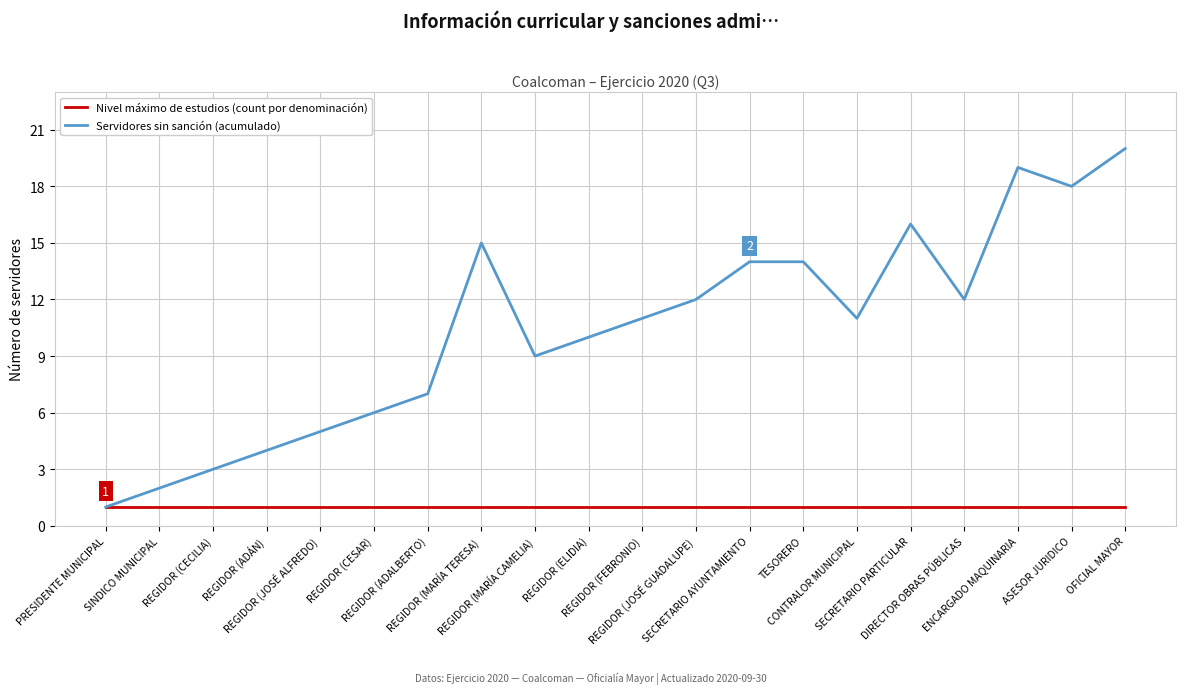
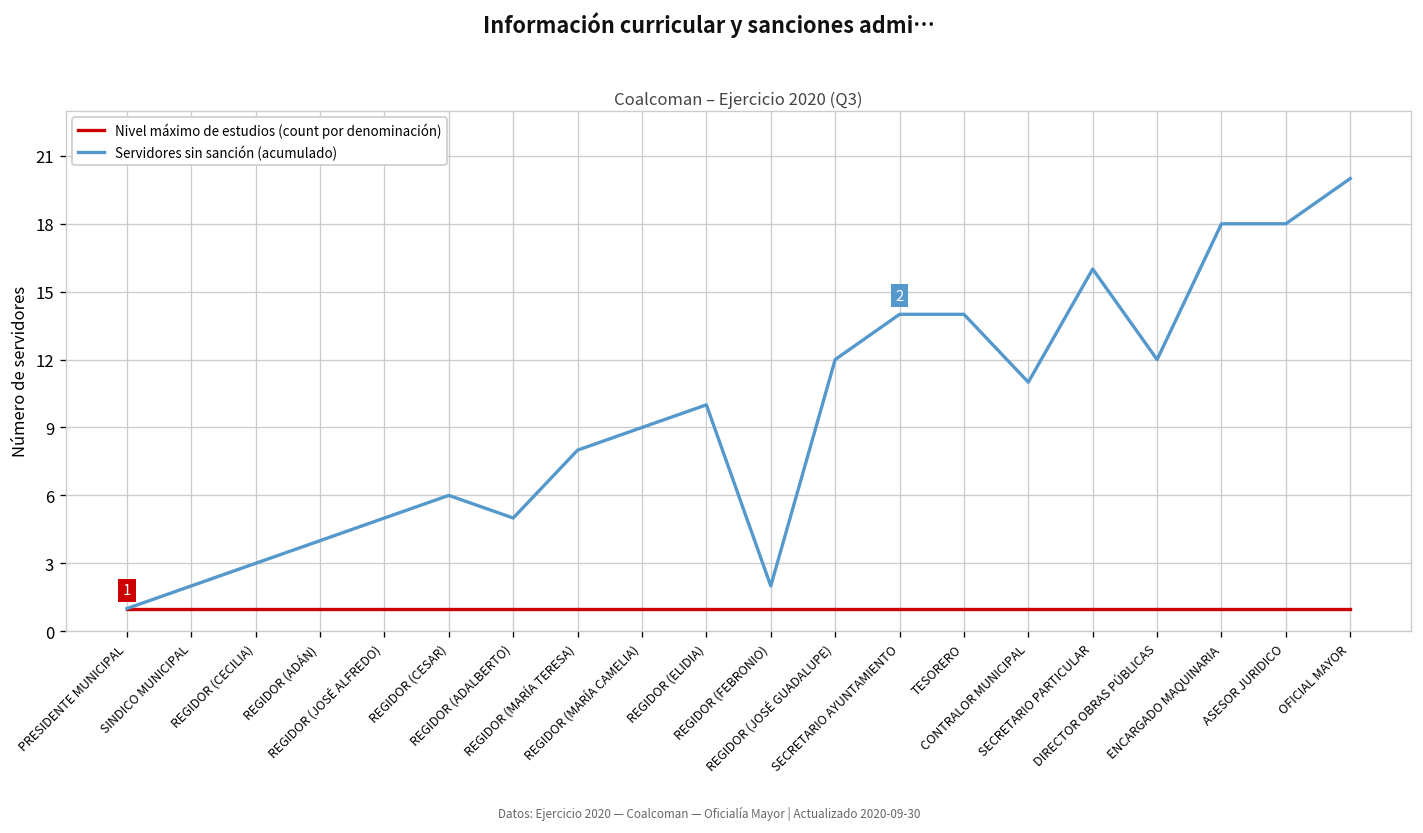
Servidores sin sanción (acumulado), REGIDOR (ADALBERTO): 7 -> 5
Servidores sin sanción (acumulado), REGIDOR (MARÍA TERESA): 15 -> 8
Servidores sin sanción (acumulado), REGIDOR (FEBRONIO): 11 -> 2
Servidores sin sanción (acumulado), ENCARGADO MAQUINARIA: 19 -> 18
